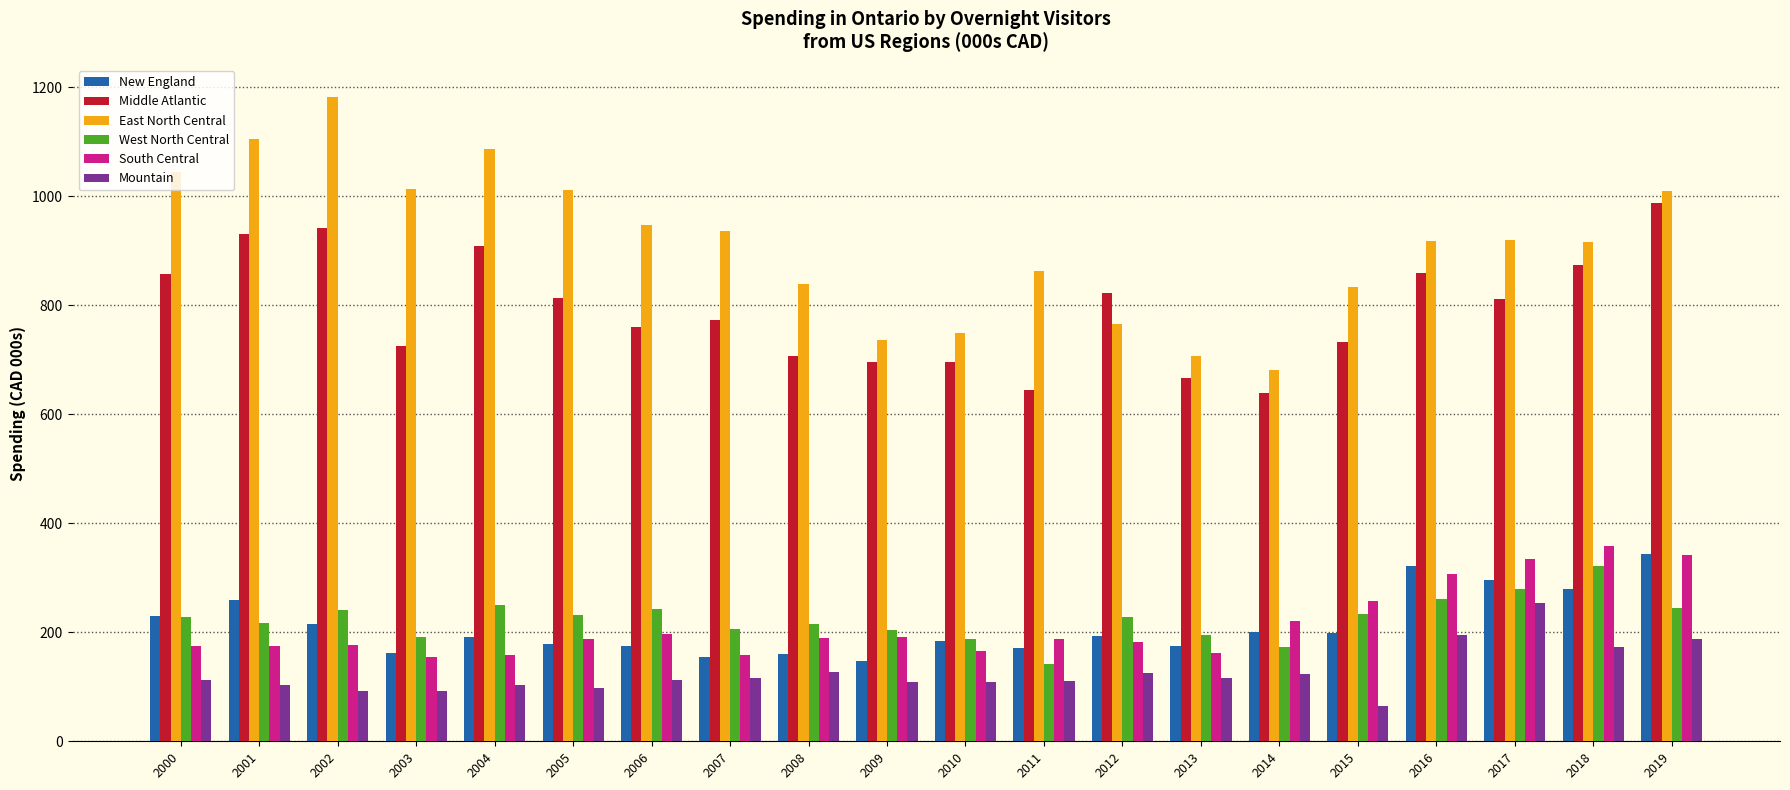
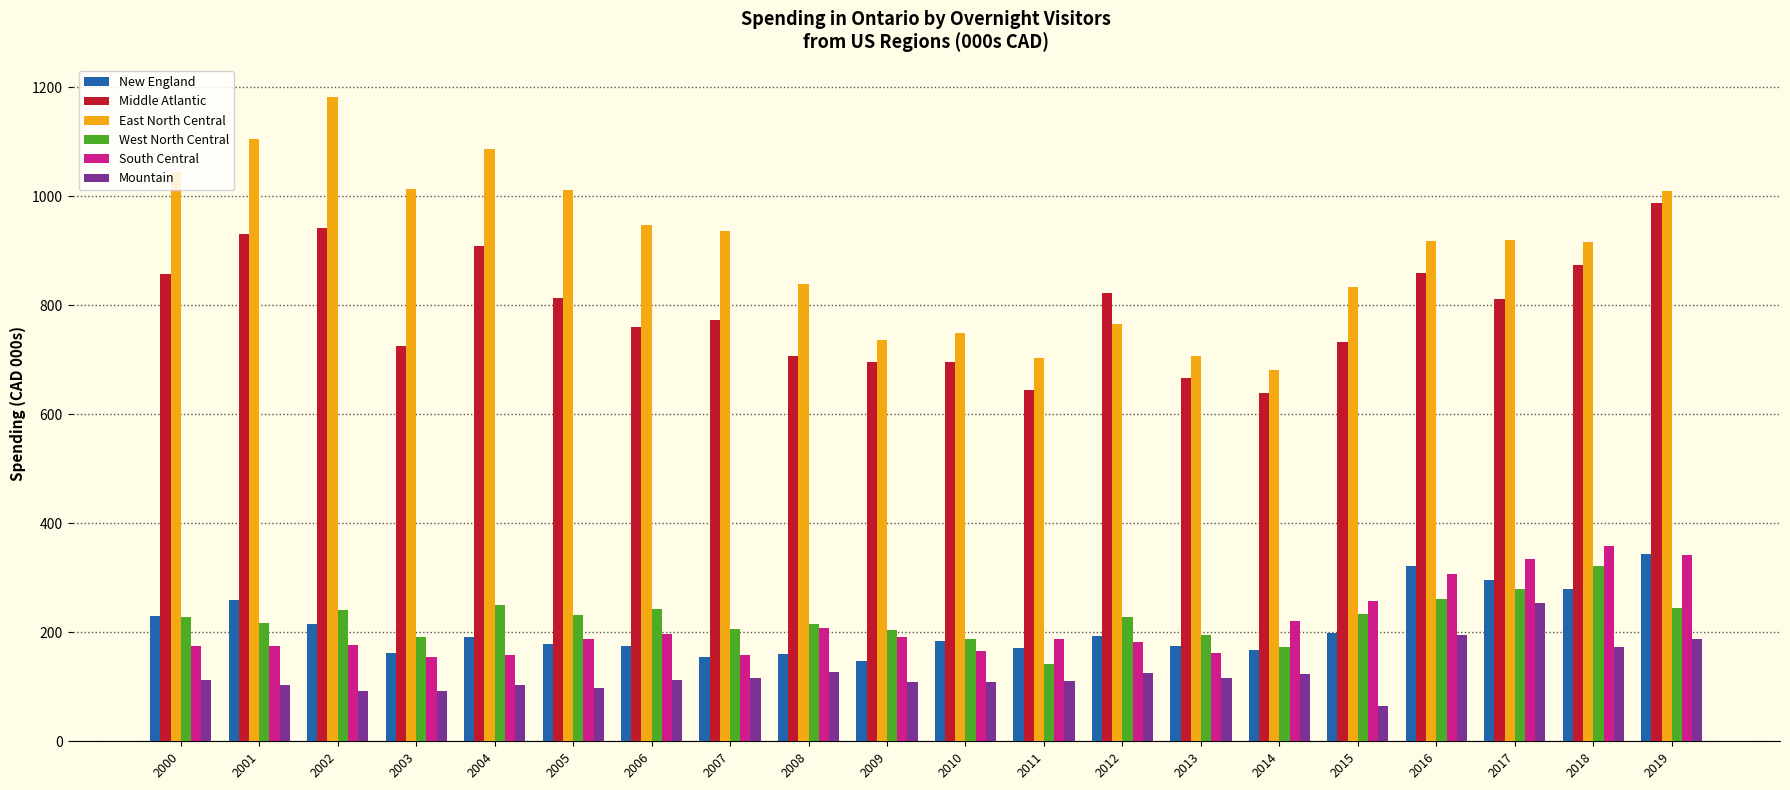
South Central, 2008: 190 -> 210
East North Central, 2011: 860 -> 700
New England, 2014: 200 -> 170
